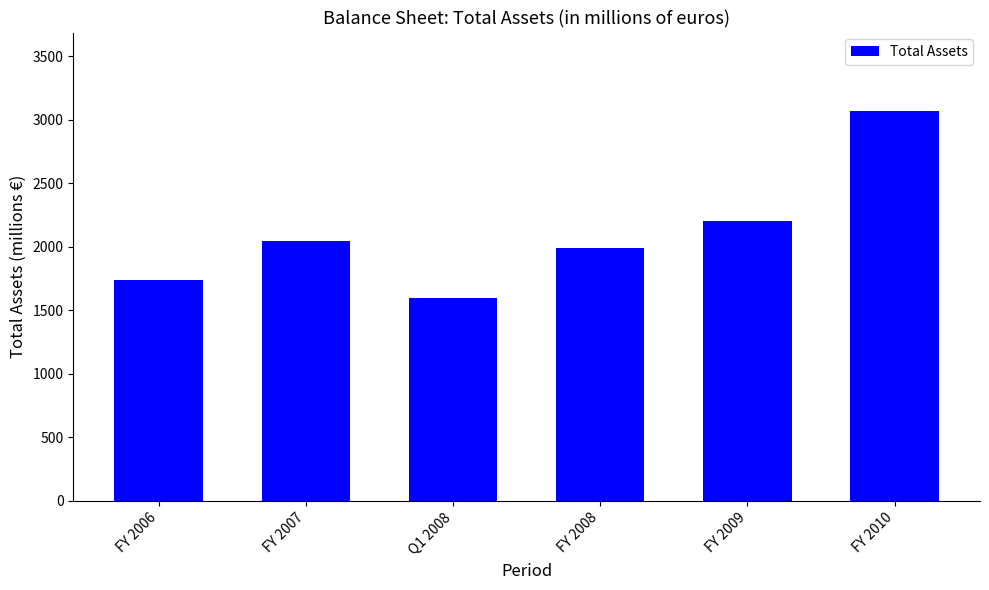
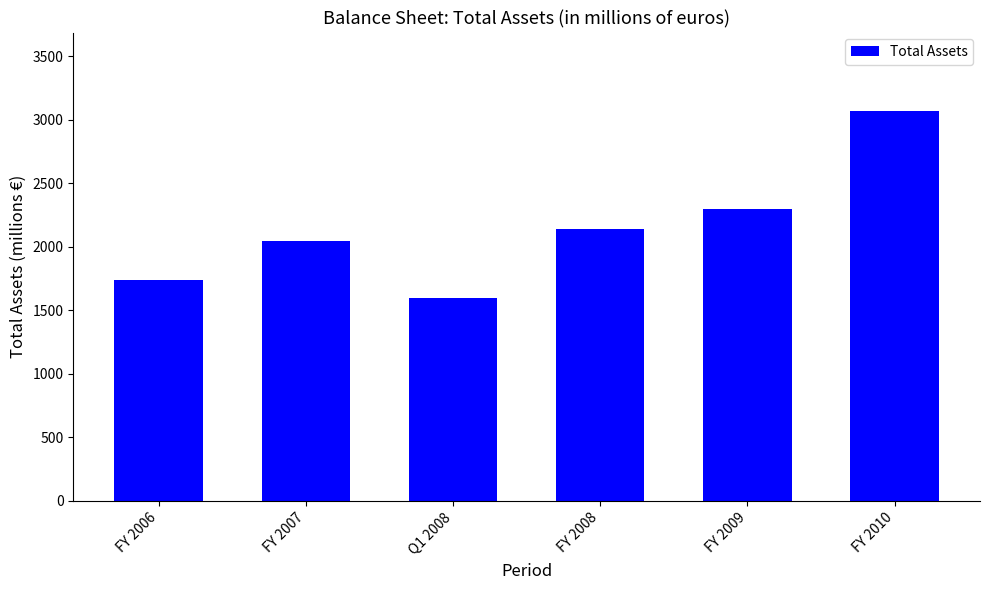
FY 2008: 1990 -> 2140
FY 2009: 2210 -> 2300
